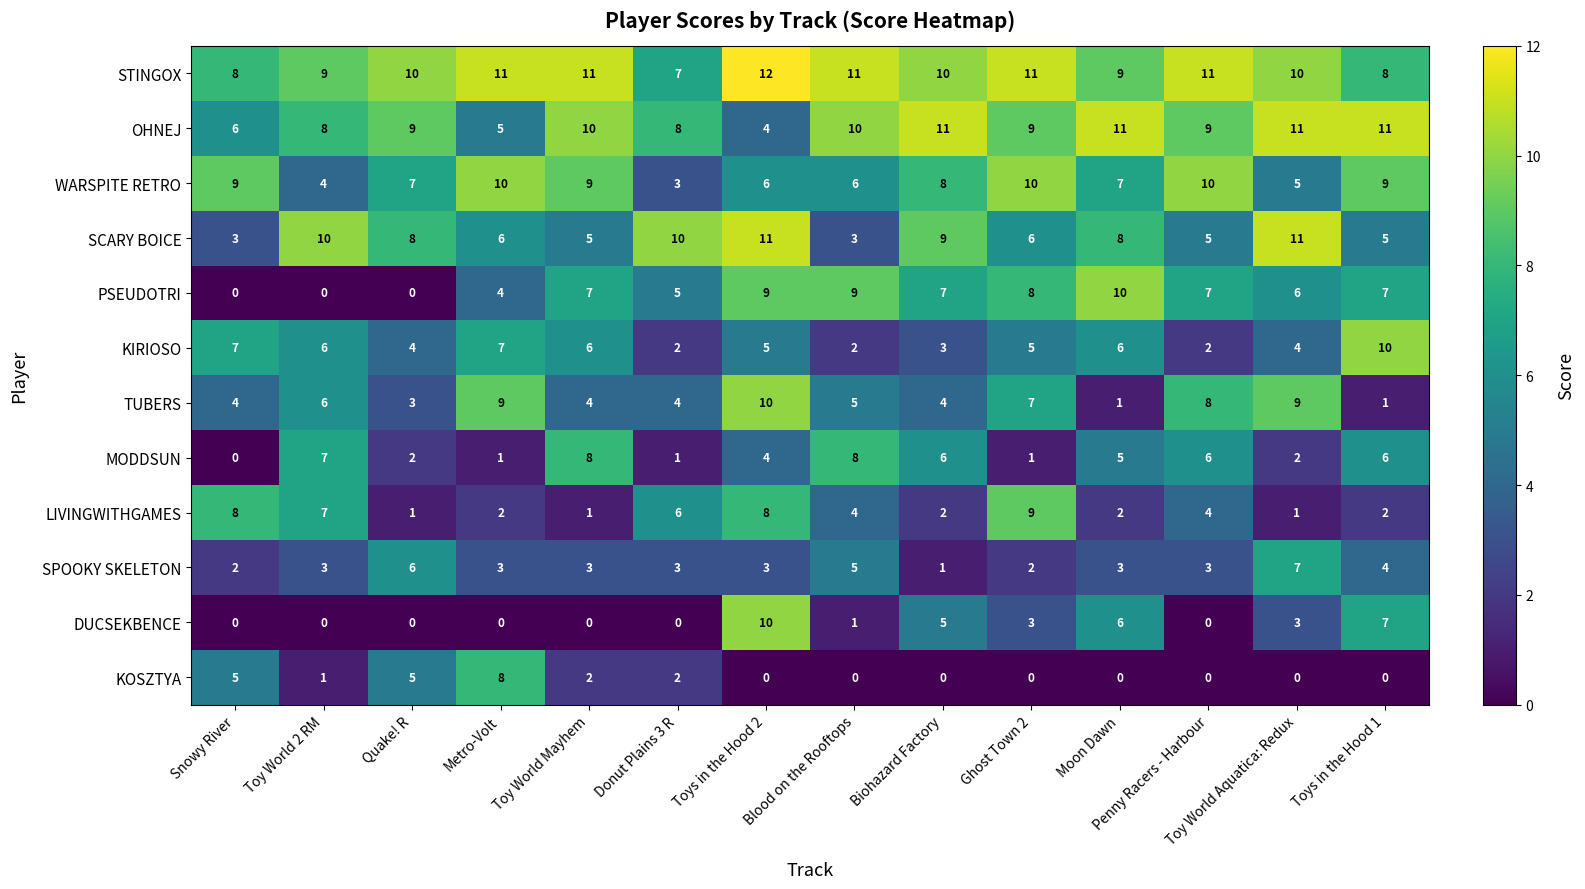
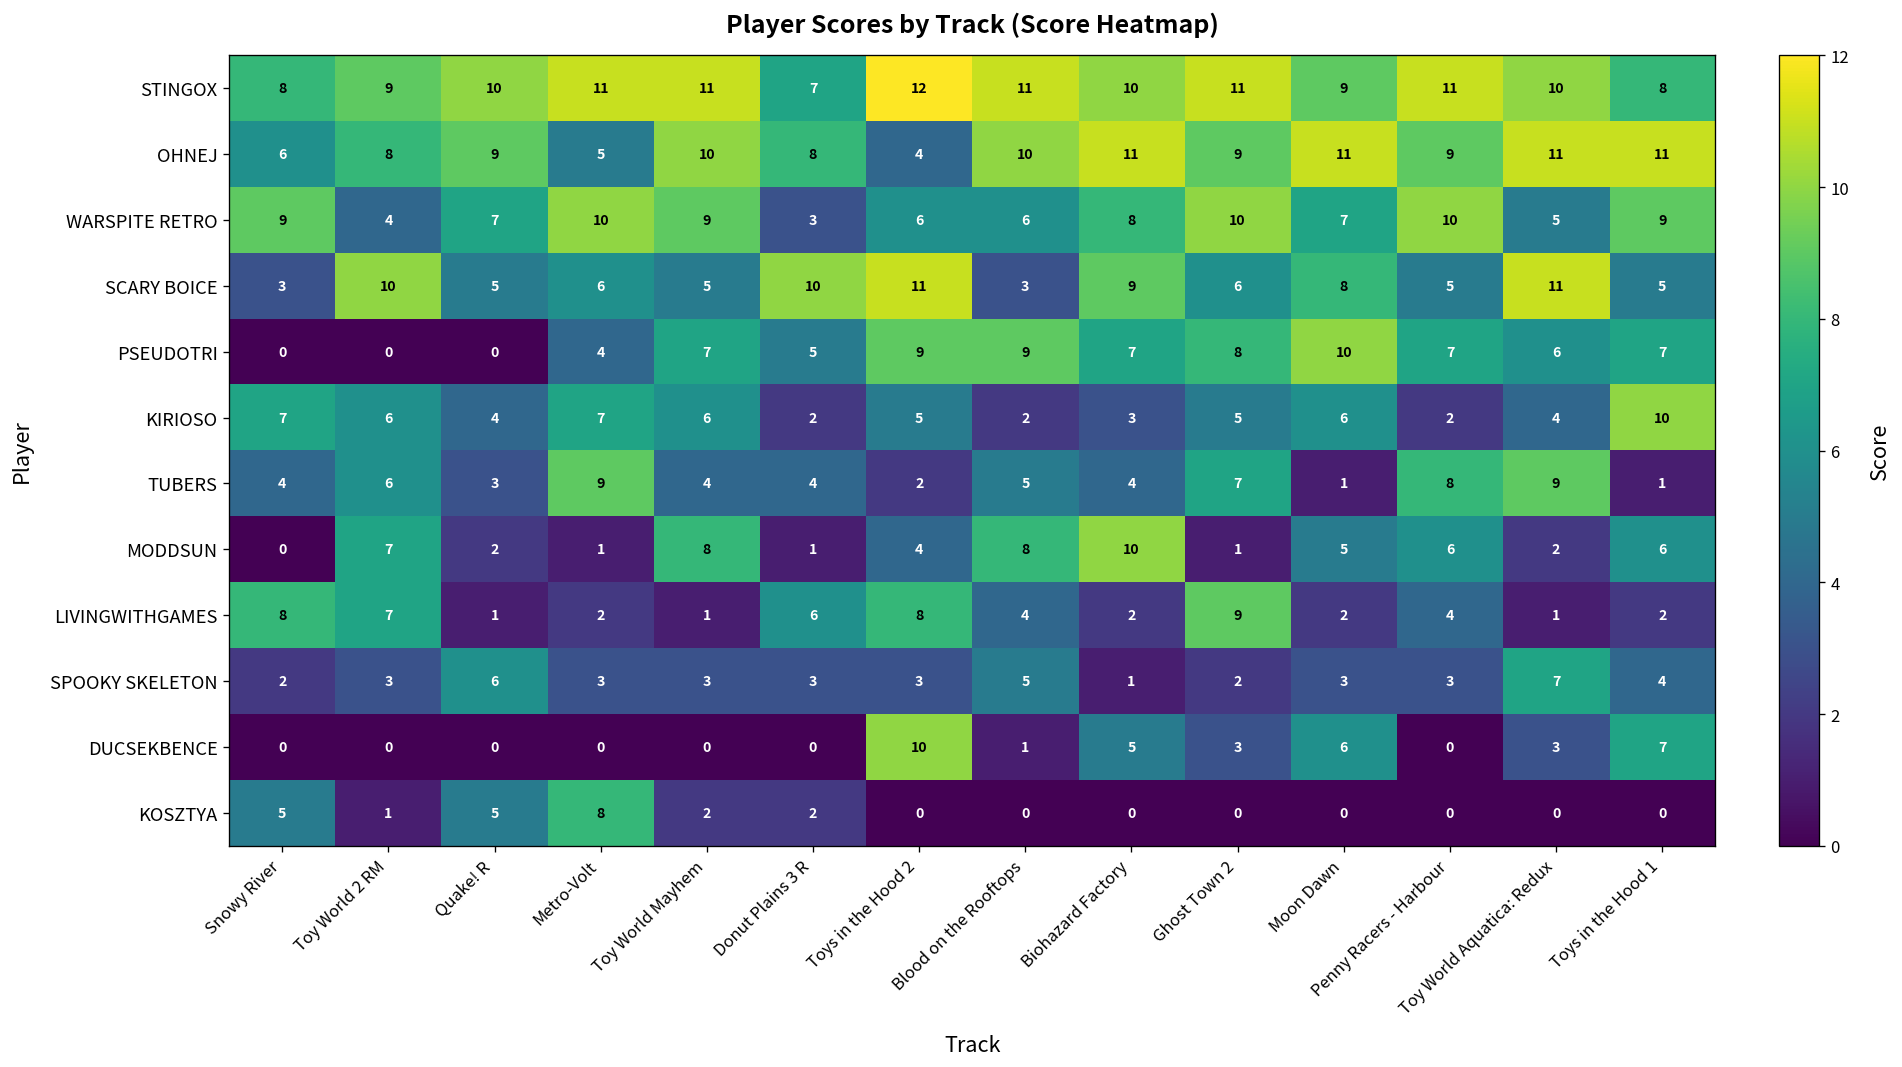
SCARY BOICE, Quake! R: 8 -> 5
TUBERS, Toys in the Hood 2: 10 -> 2
MODDSUN, Biohazard Factory: 6 -> 10
